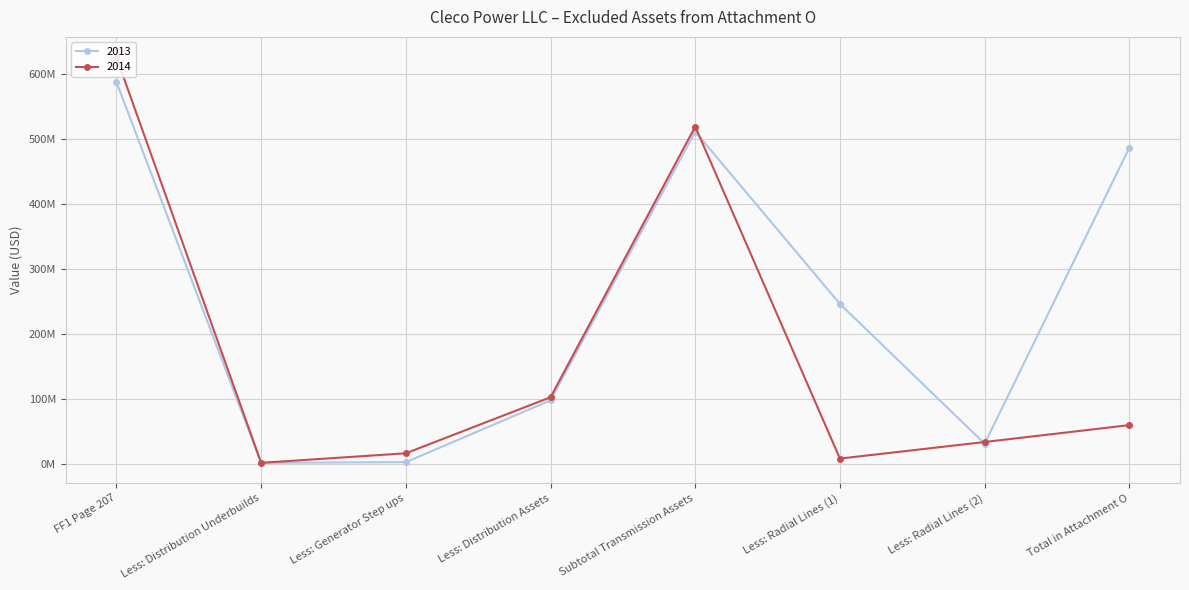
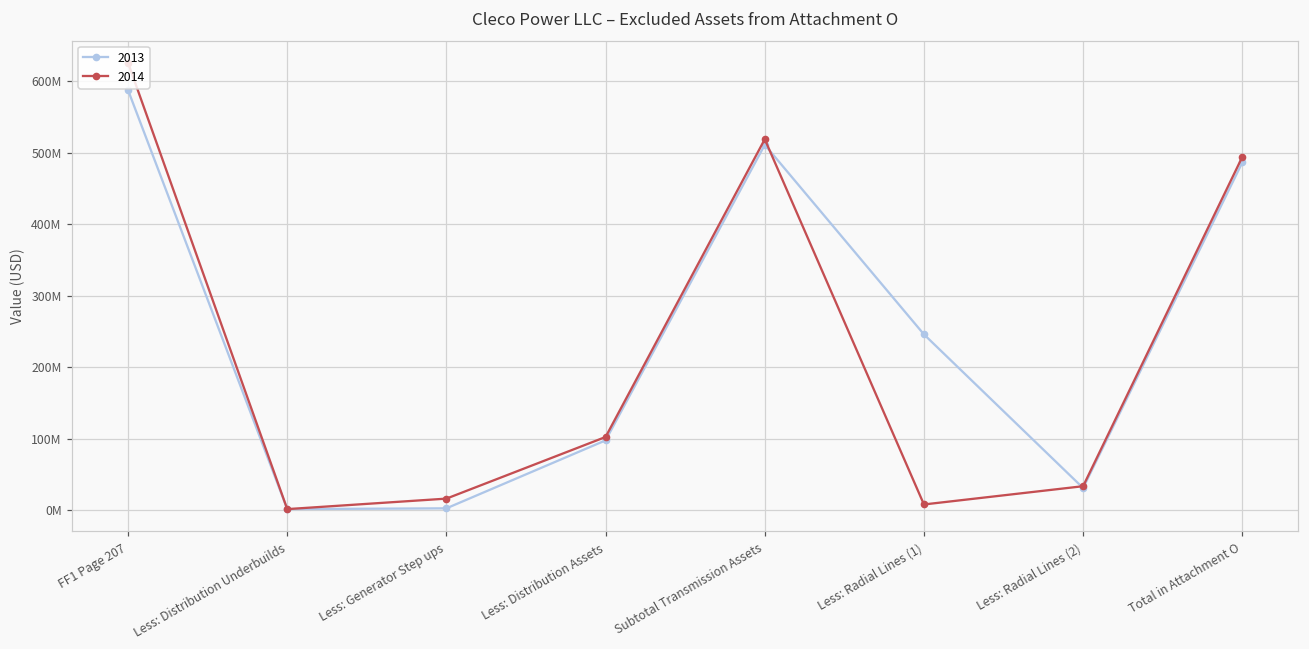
2014, Total in Attachment O: 60000000 -> 490000000
